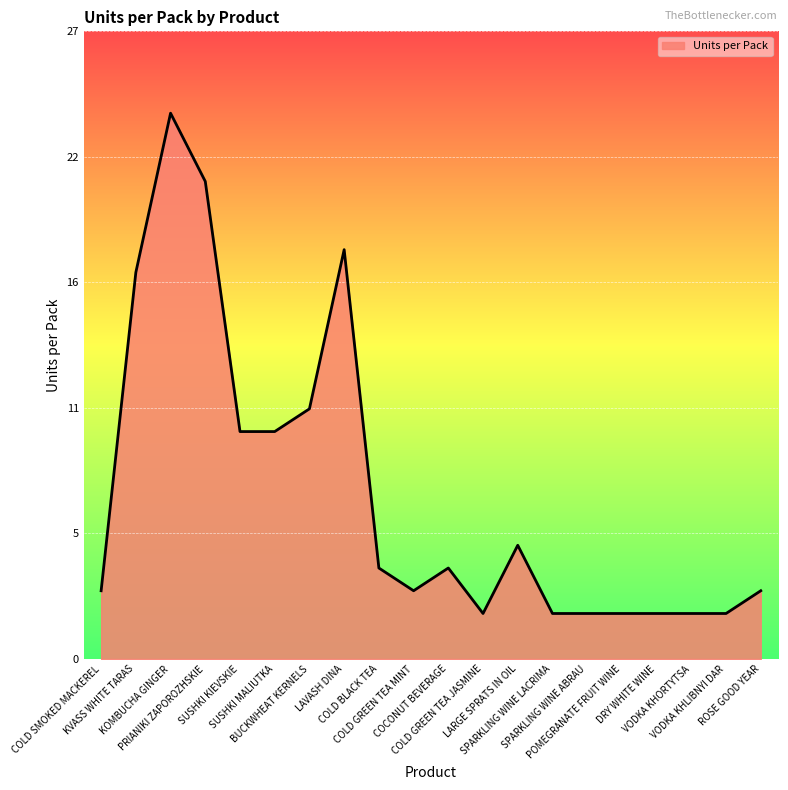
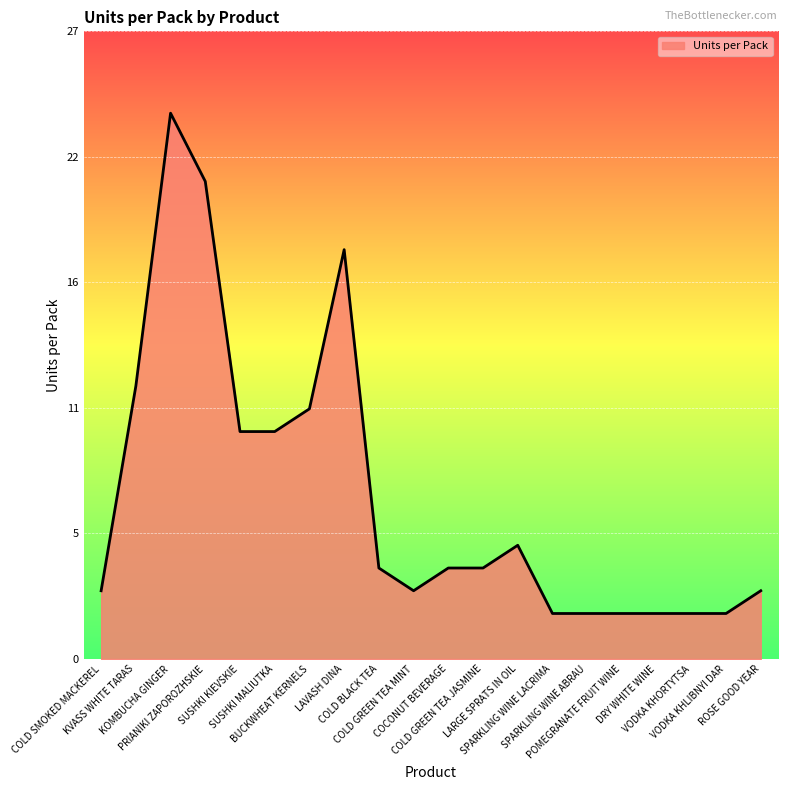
KVASS WHITE TARAS: 17 -> 12
COLD GREEN TEA JASMINE: 2 -> 4
